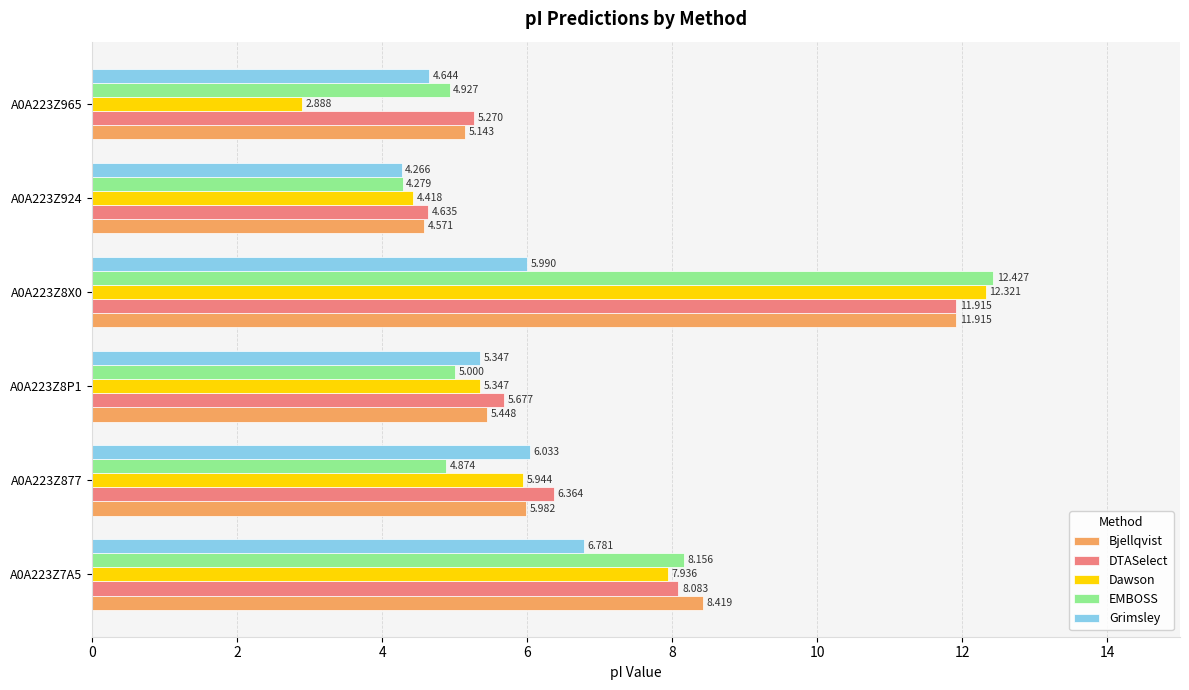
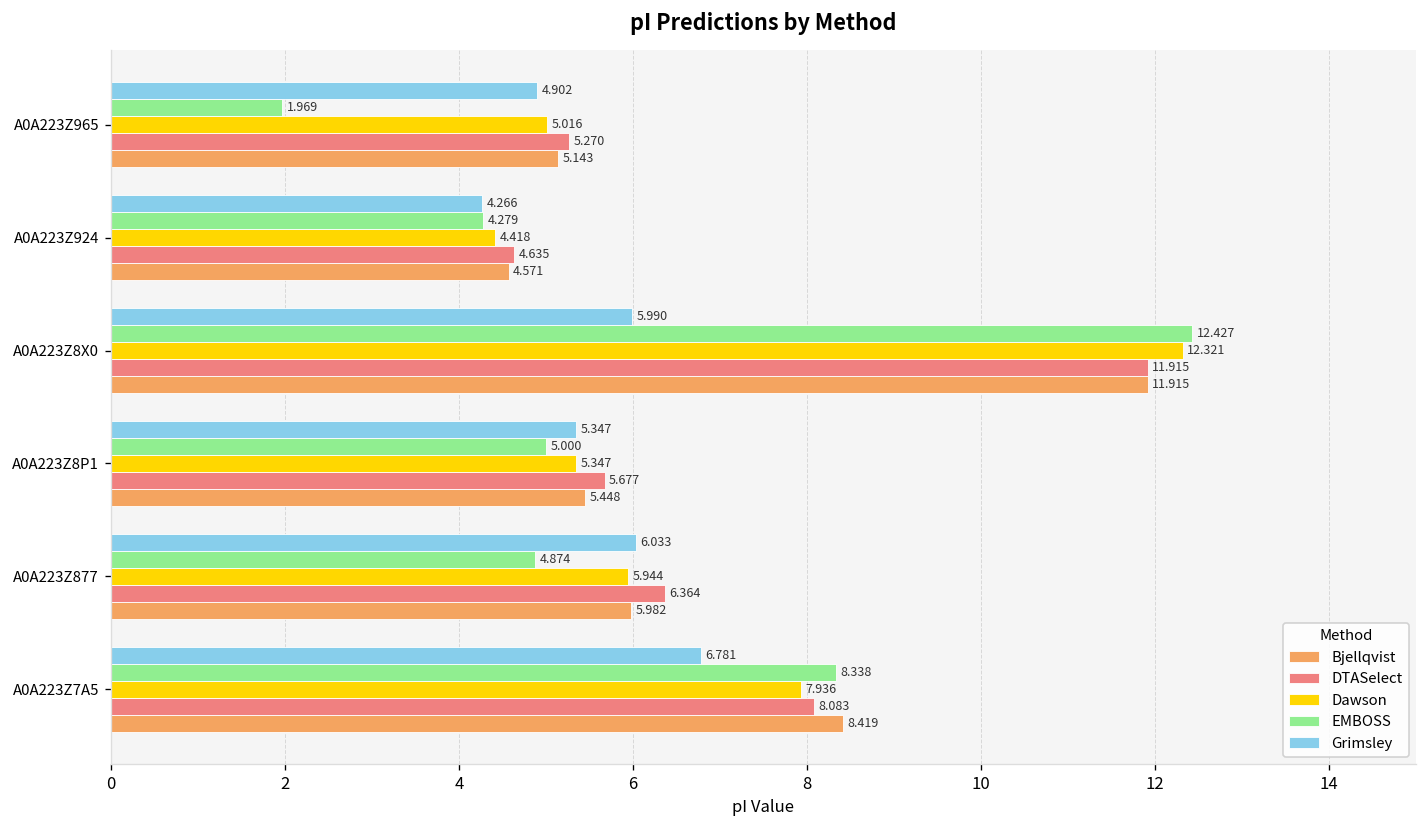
Grimsley, A0A223Z965: 4.644 -> 4.902
EMBOSS, A0A223Z965: 4.927 -> 1.969
Dawson, A0A223Z965: 2.888 -> 5.016
EMBOSS, A0A223Z7A5: 8.156 -> 8.338
